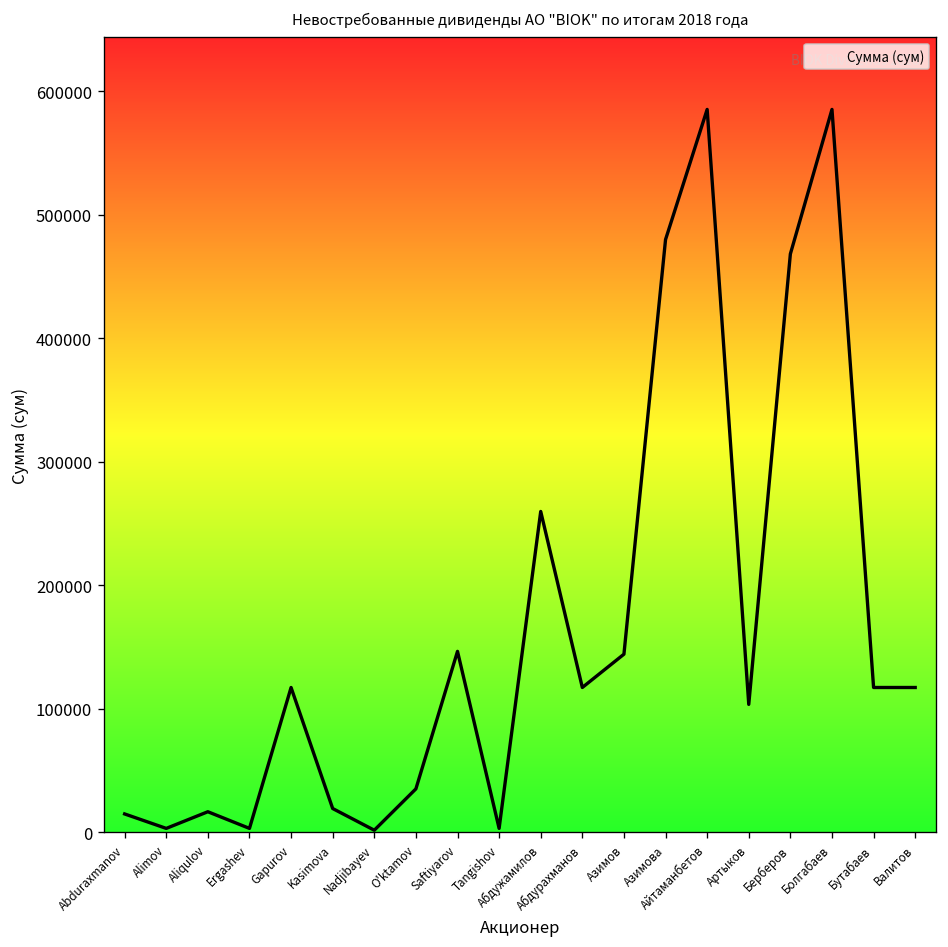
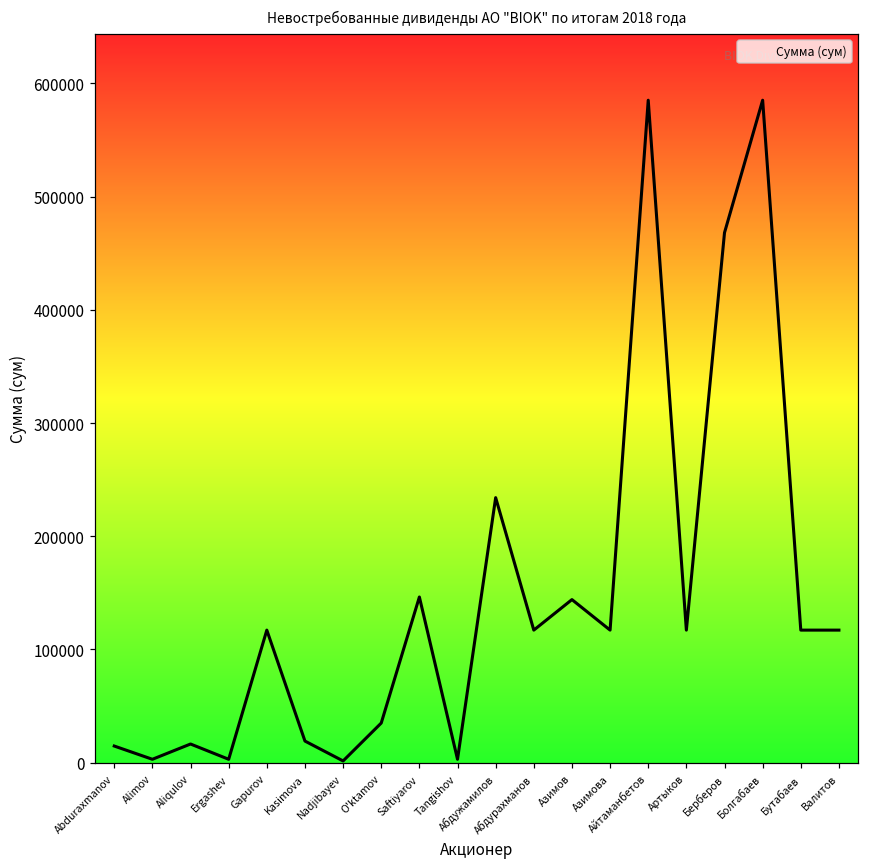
Абдужамилов: 260000 -> 234000
Азимова: 480000 -> 117000
Артыков: 103000 -> 117000
